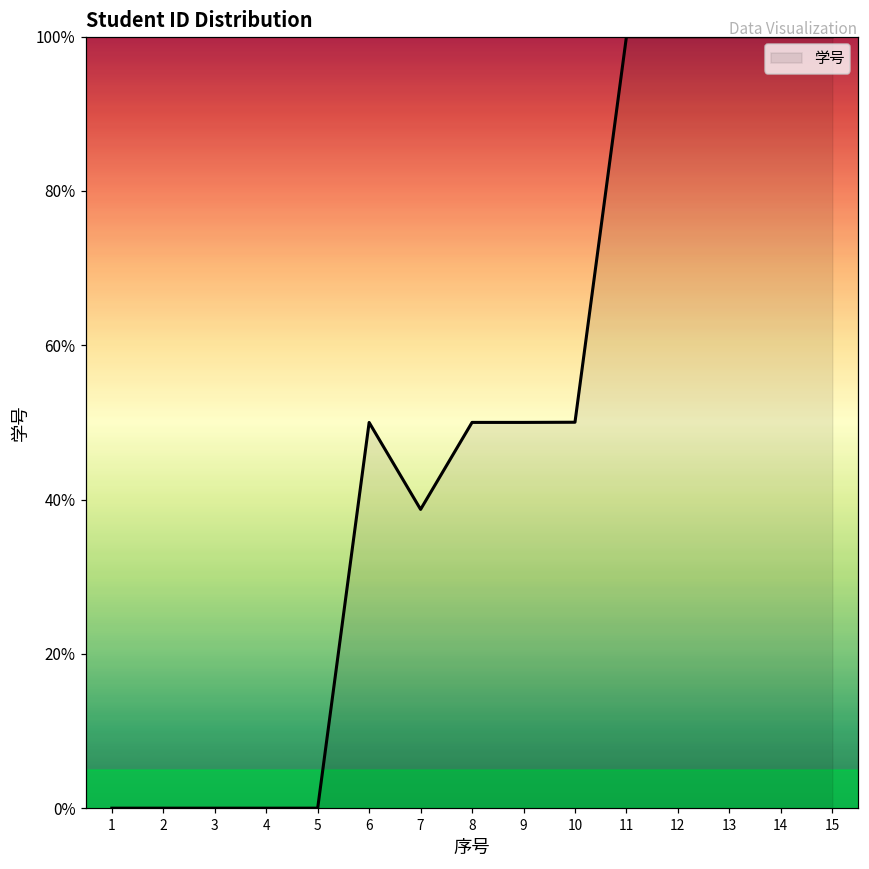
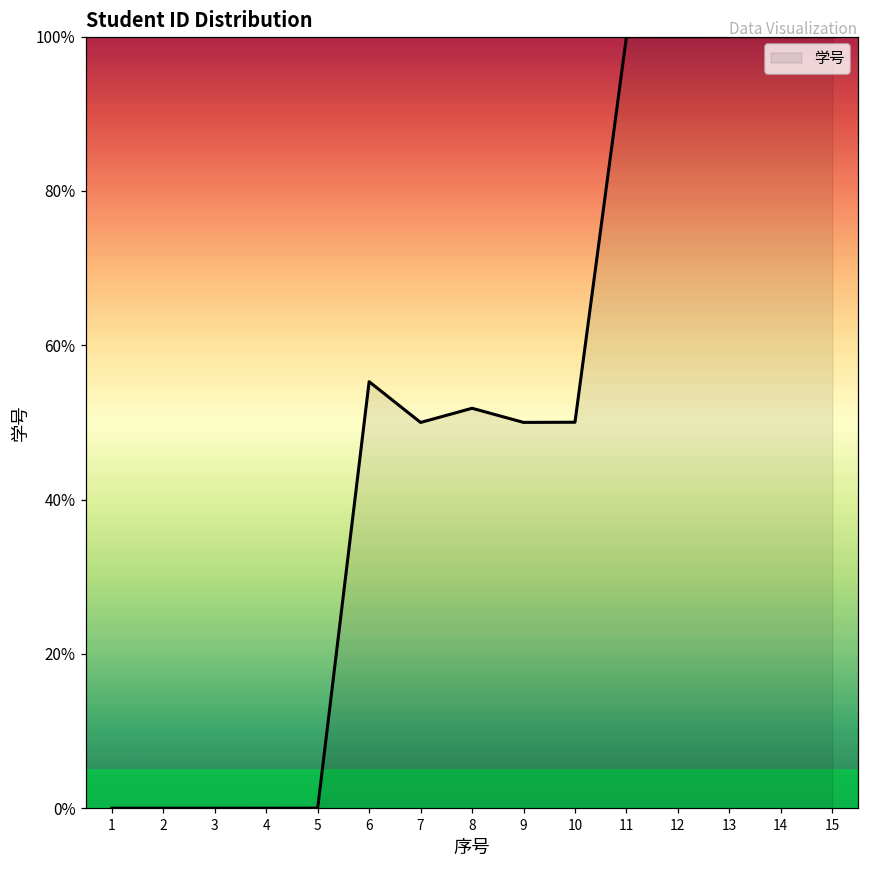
6: 50% -> 55%
7: 39% -> 50%
8: 50% -> 52%
